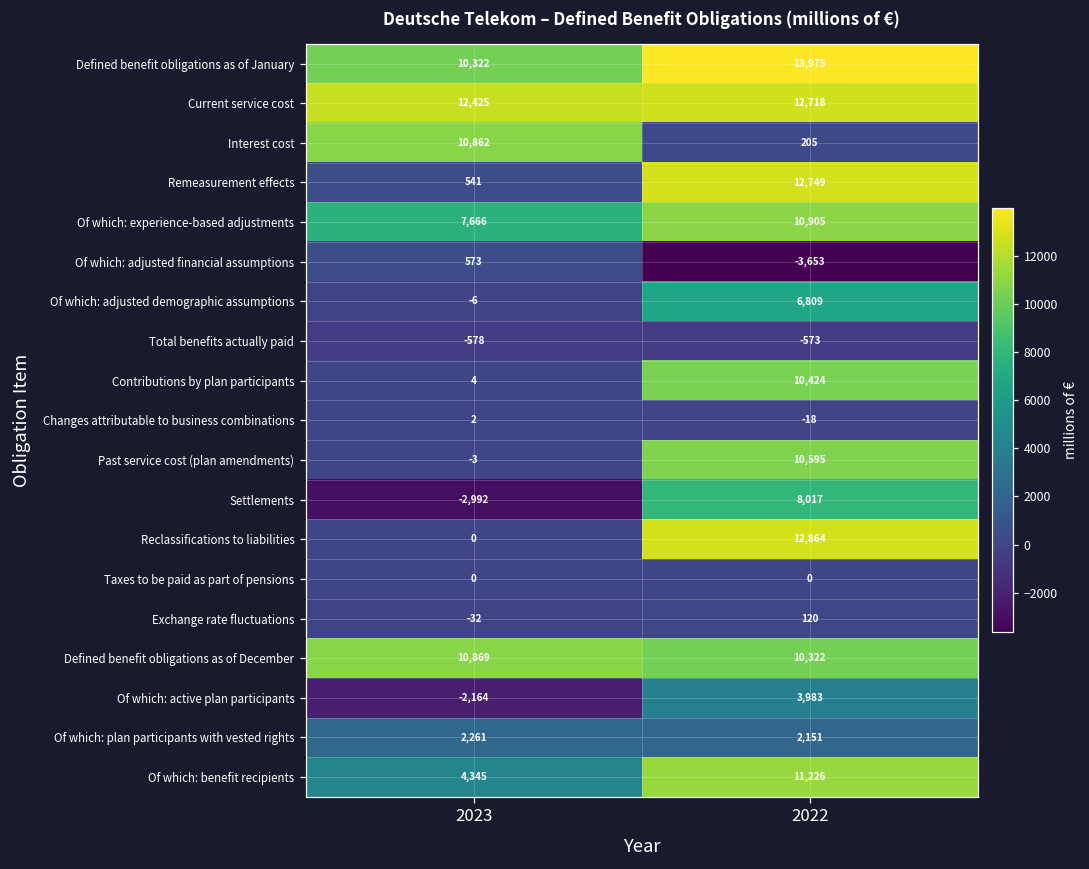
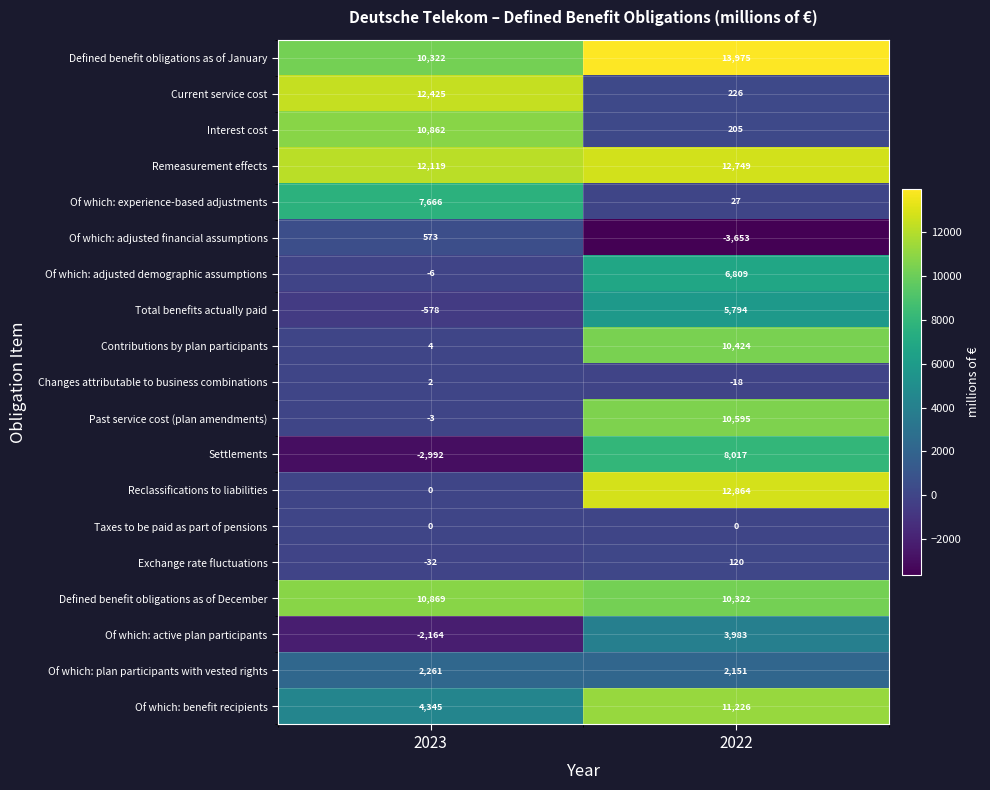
Current service cost, 2022: 12,718 -> 226
Remeasurement effects, 2023: 541 -> 12,119
Of which: experience-based adjustments, 2022: 10,905 -> 27
Total benefits actually paid, 2022: -573 -> 5,794
